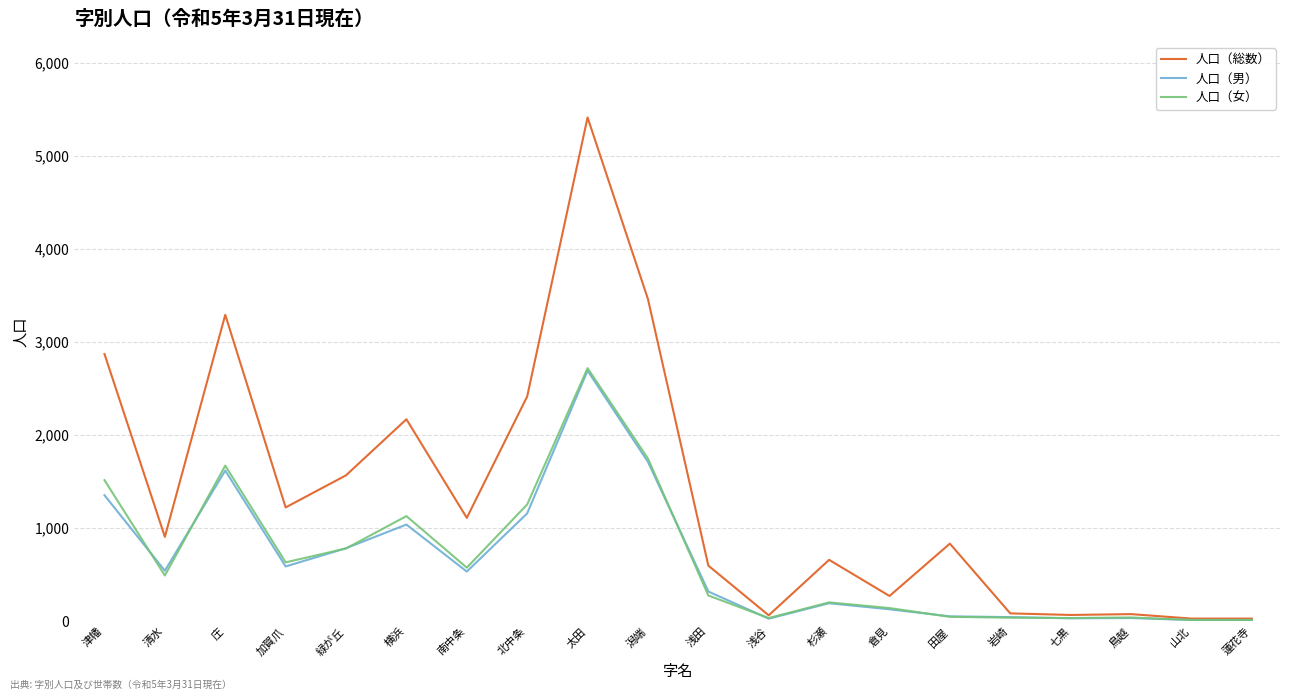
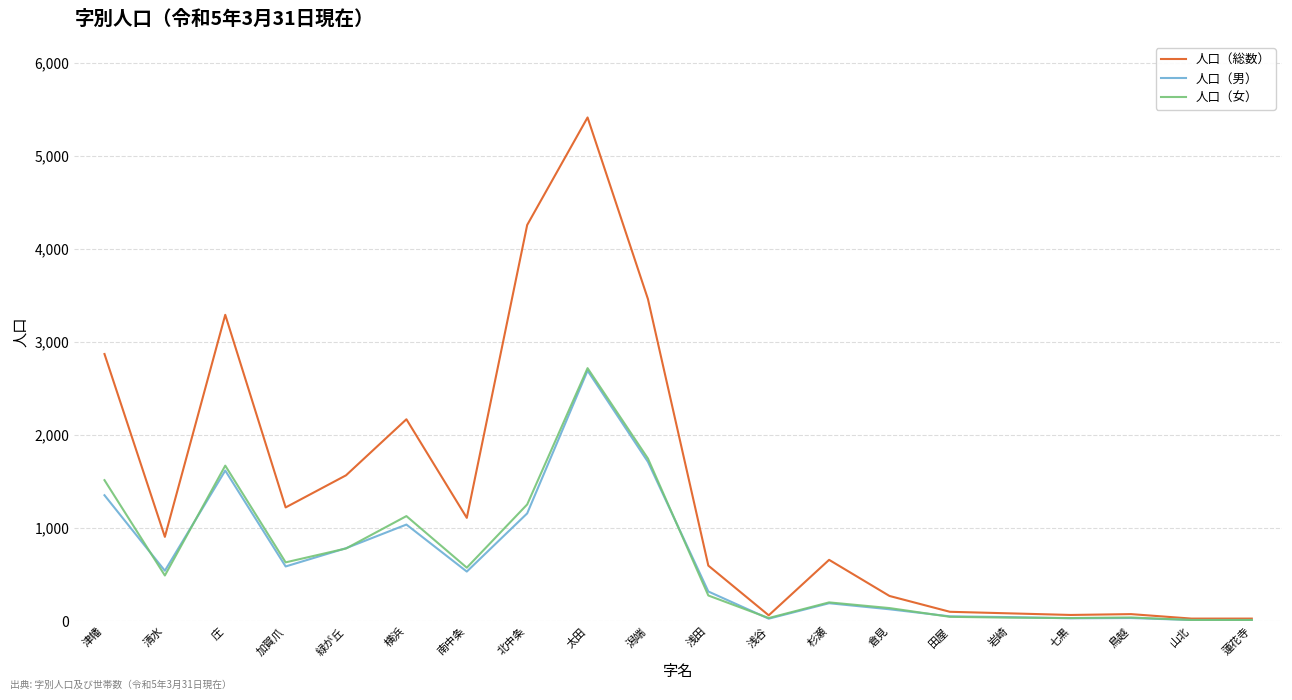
人口（総数）, 北中条: 2,400 -> 4,300
人口（総数）, 田屋: 800 -> 100
